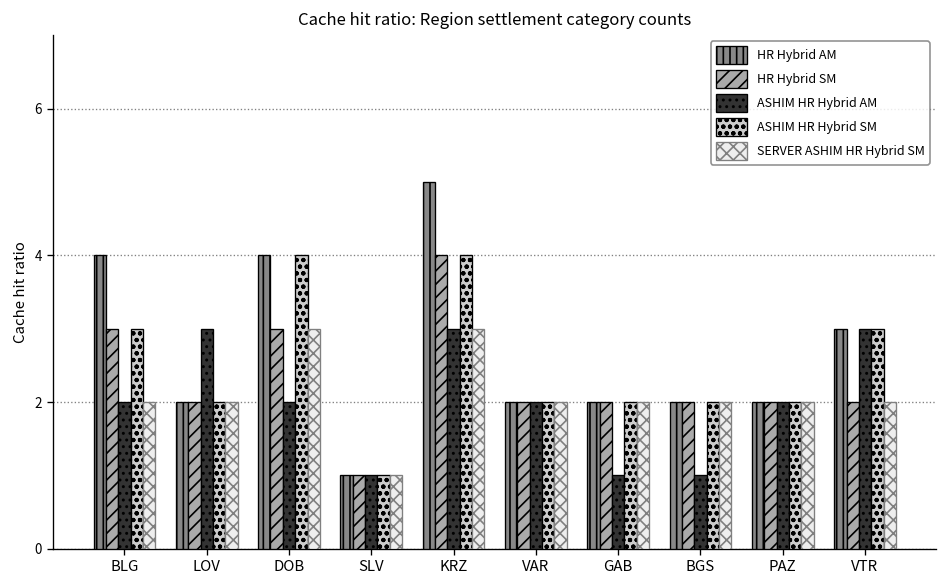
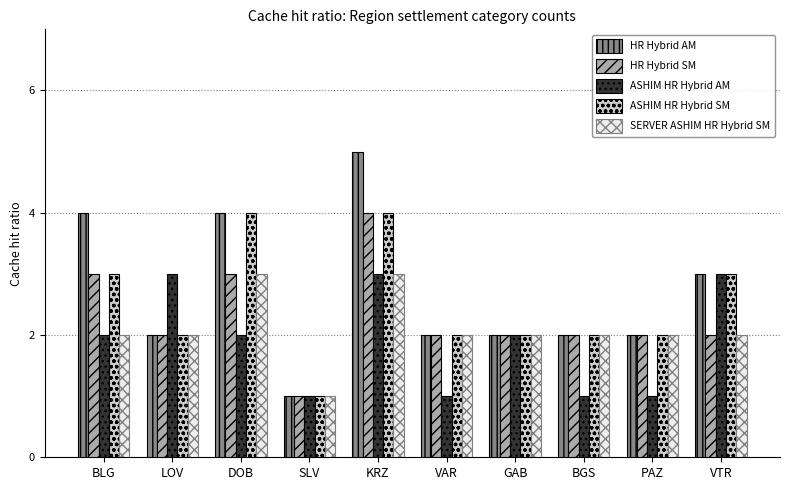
ASHIM HR Hybrid AM, VAR: 2 -> 1
ASHIM HR Hybrid AM, GAB: 1 -> 2
ASHIM HR Hybrid AM, PAZ: 2 -> 1
